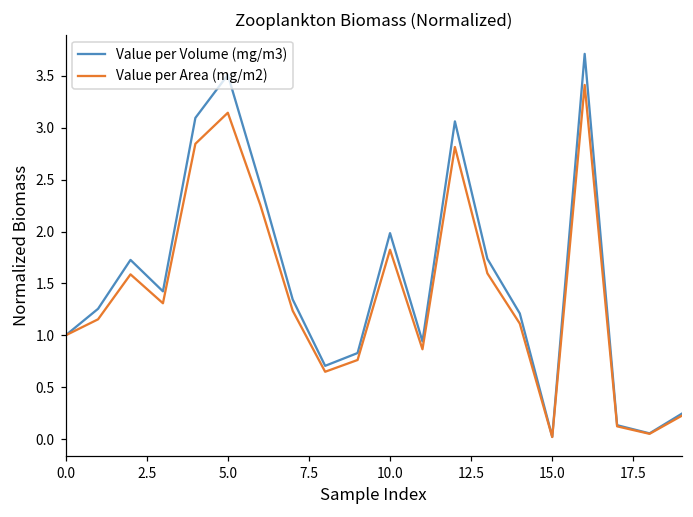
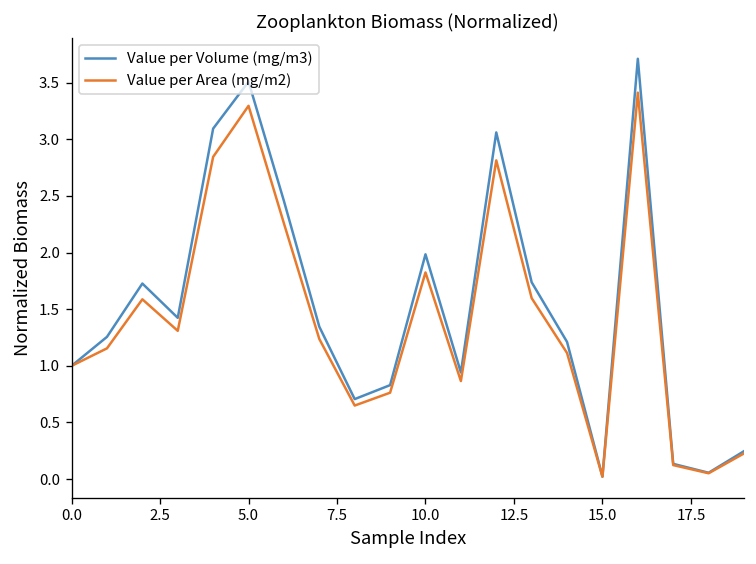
Value per Area (mg/m2), 5.0: 3.1 -> 3.3
